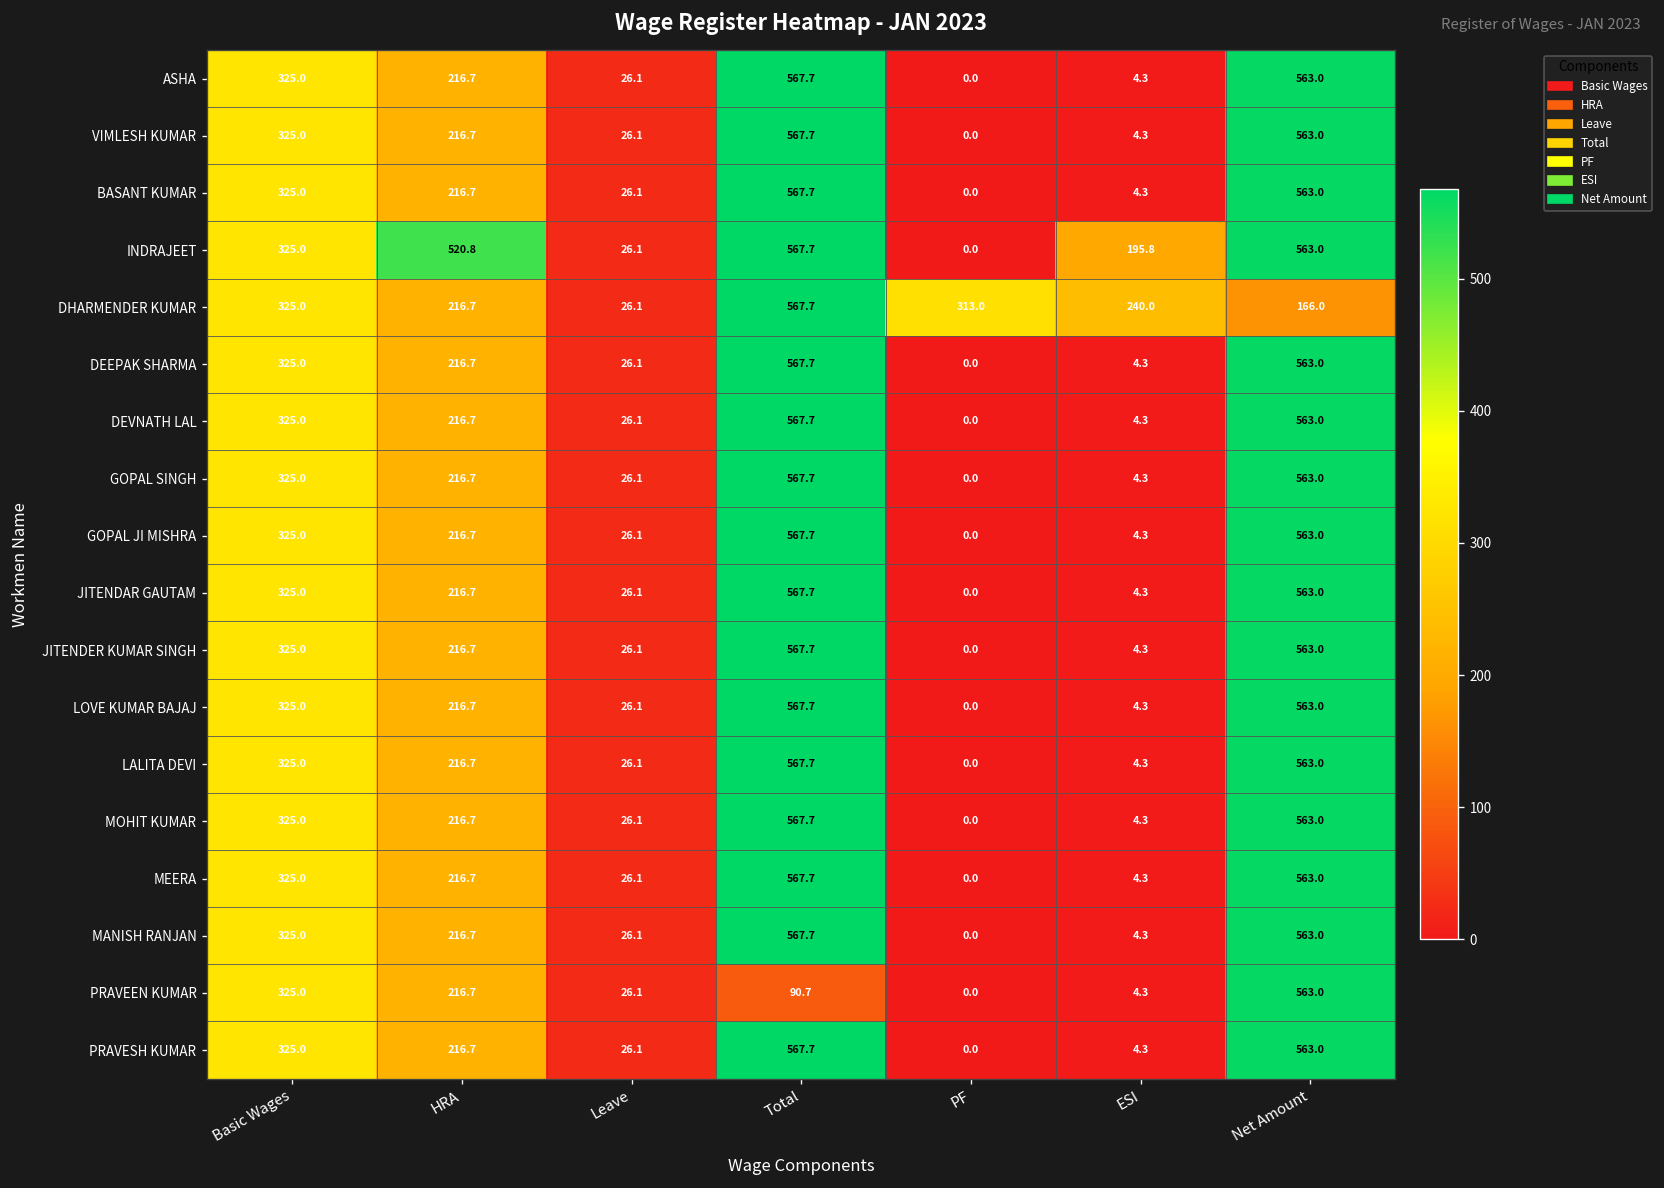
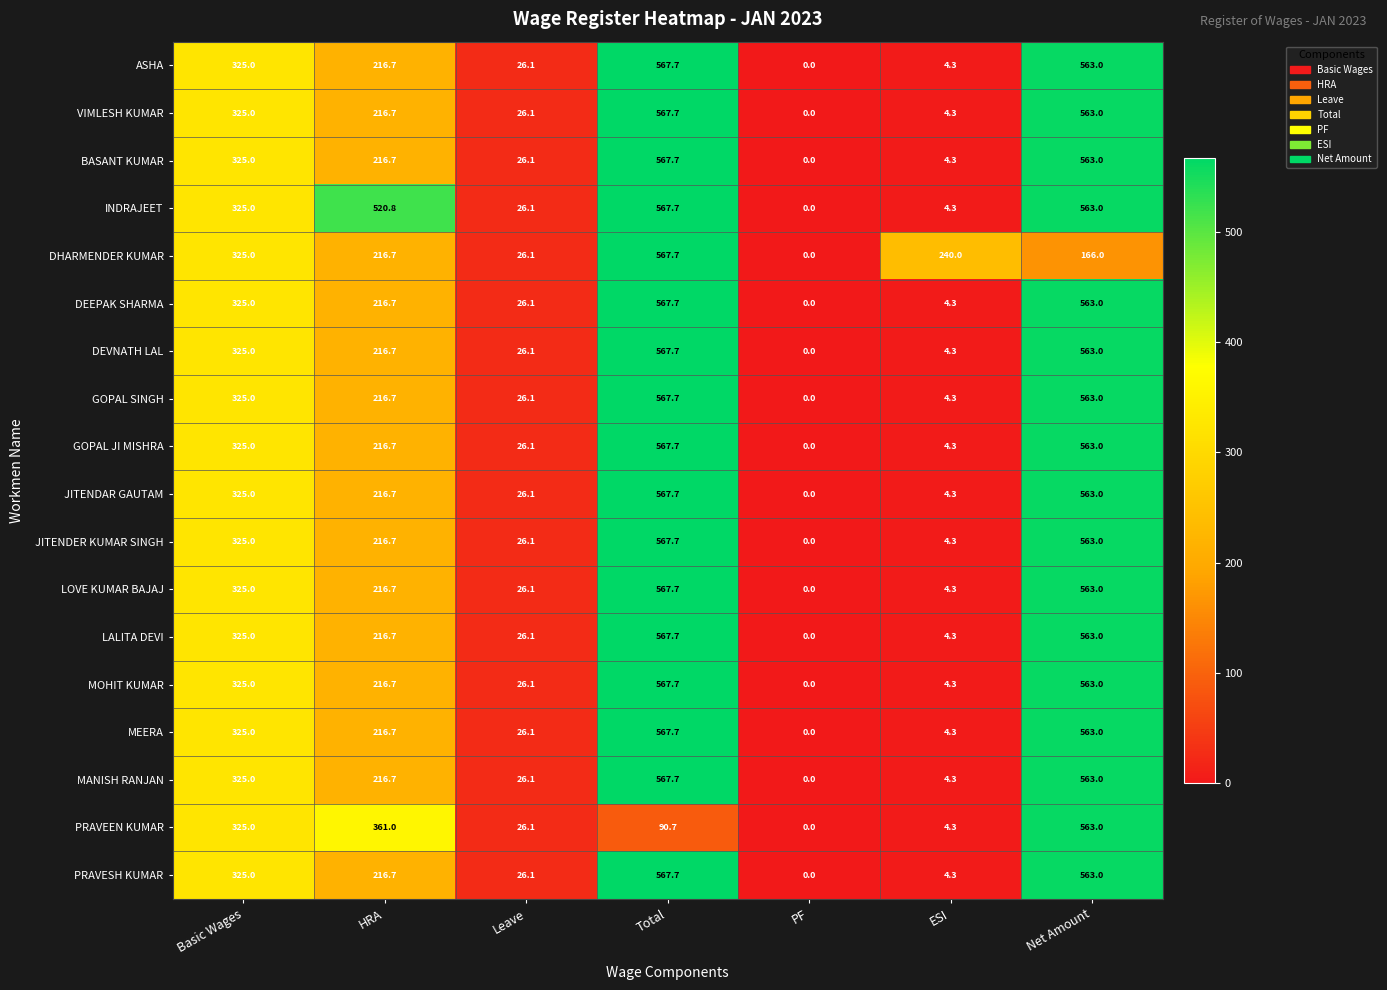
INDRAJEET, ESI: 195.8 -> 4.3
DHARMENDER KUMAR, PF: 313.0 -> 0.0
PRAVEEN KUMAR, HRA: 216.7 -> 361.0
